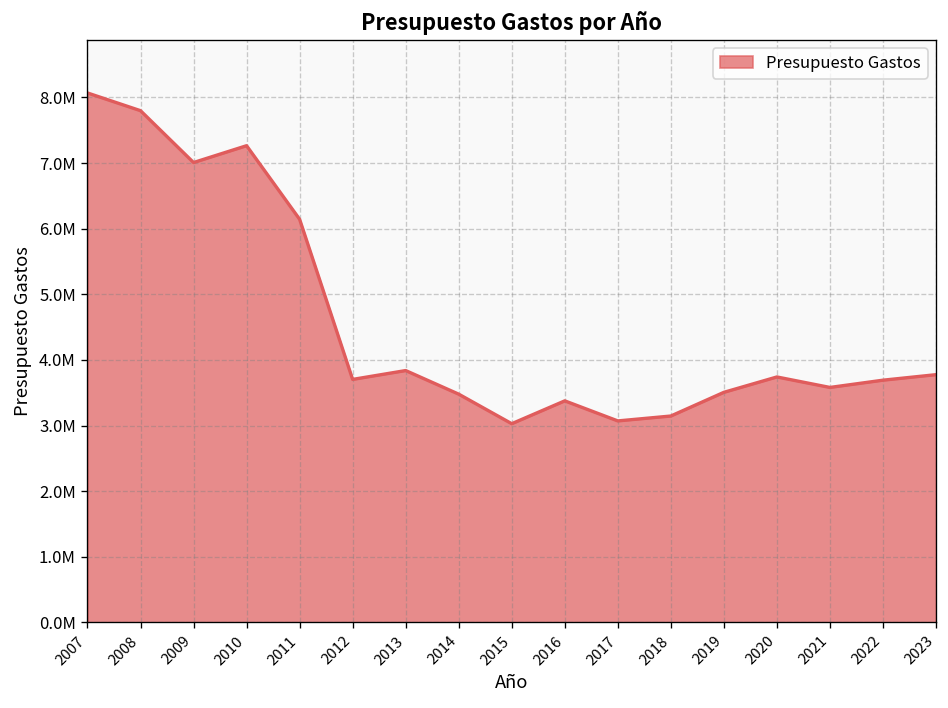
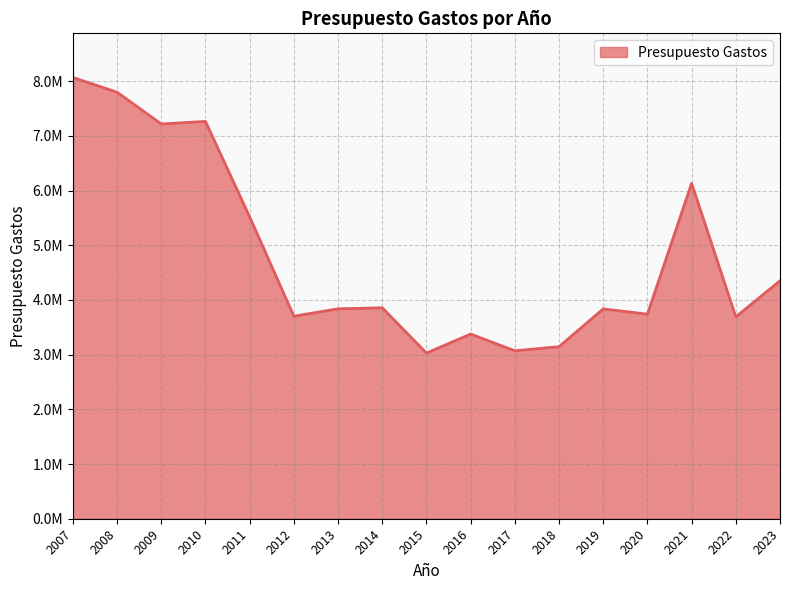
2009: 7000000 -> 7200000
2011: 6100000 -> 5500000
2014: 3500000 -> 3900000
2019: 3500000 -> 3800000
2021: 3600000 -> 6100000
2023: 3800000 -> 4400000
